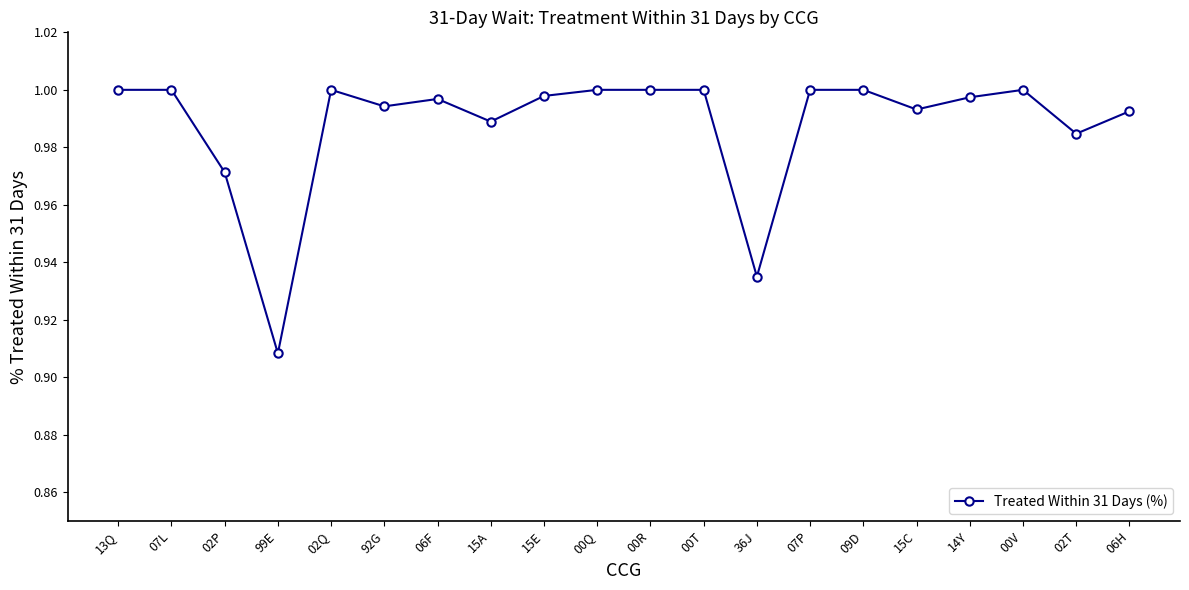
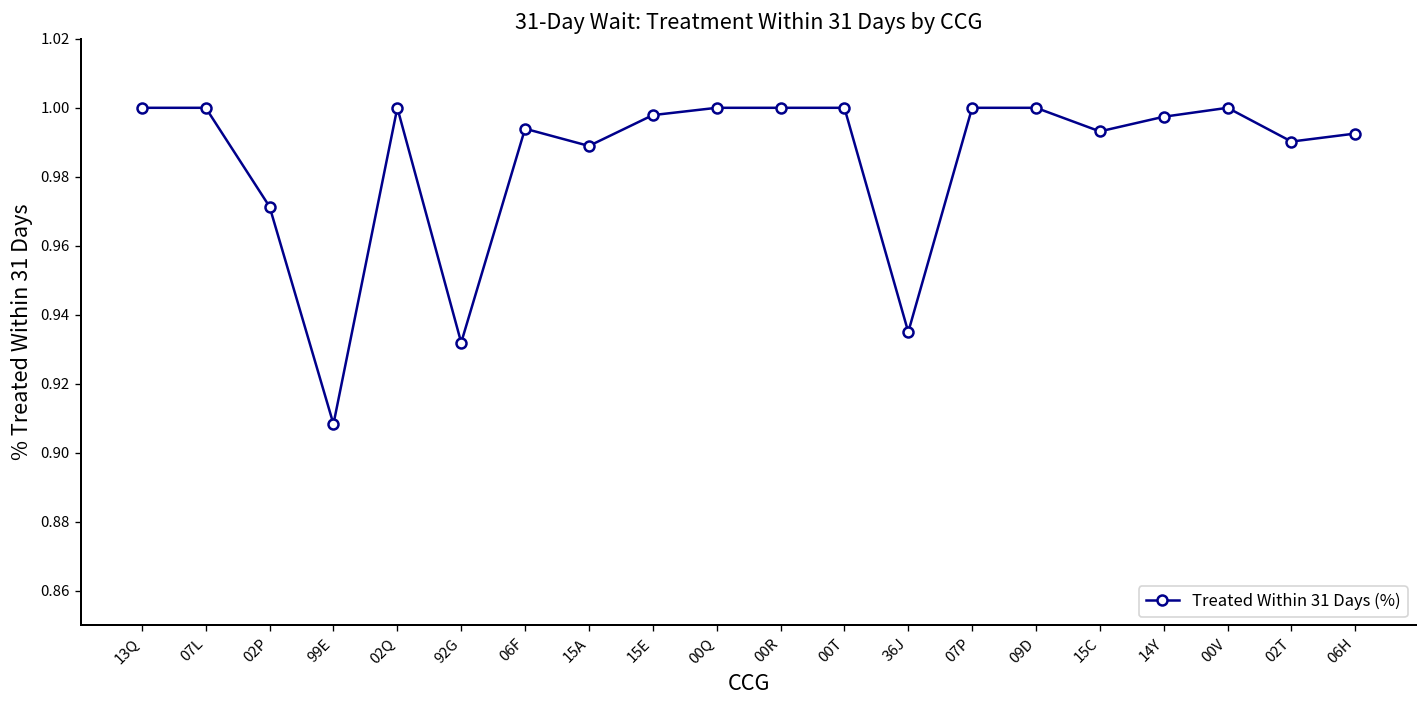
92G: 0.994 -> 0.932
06F: 0.997 -> 0.994
02T: 0.985 -> 0.990
